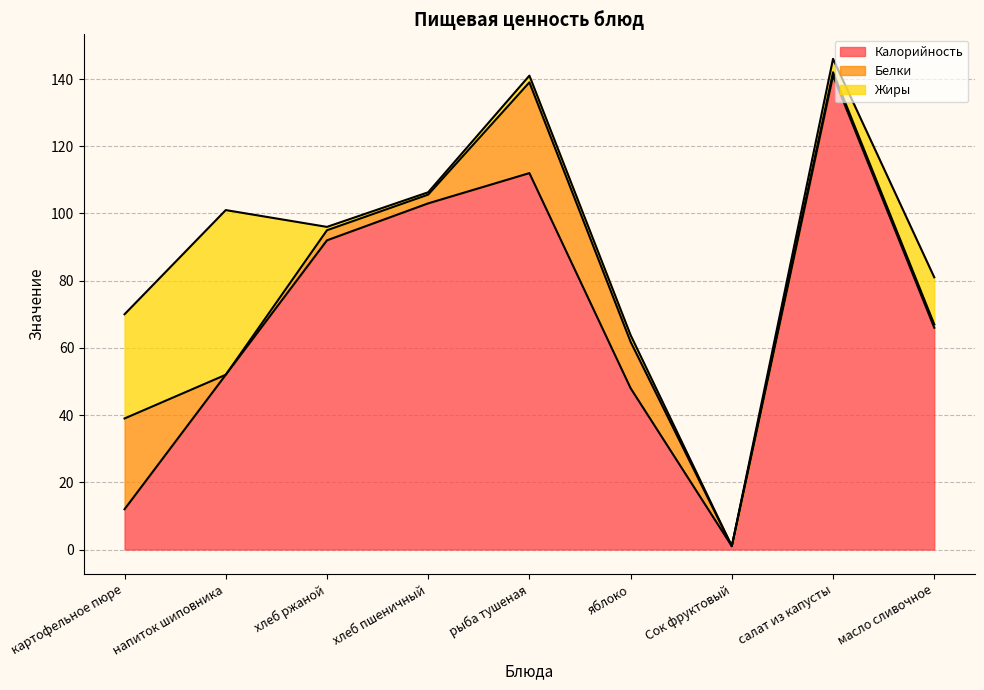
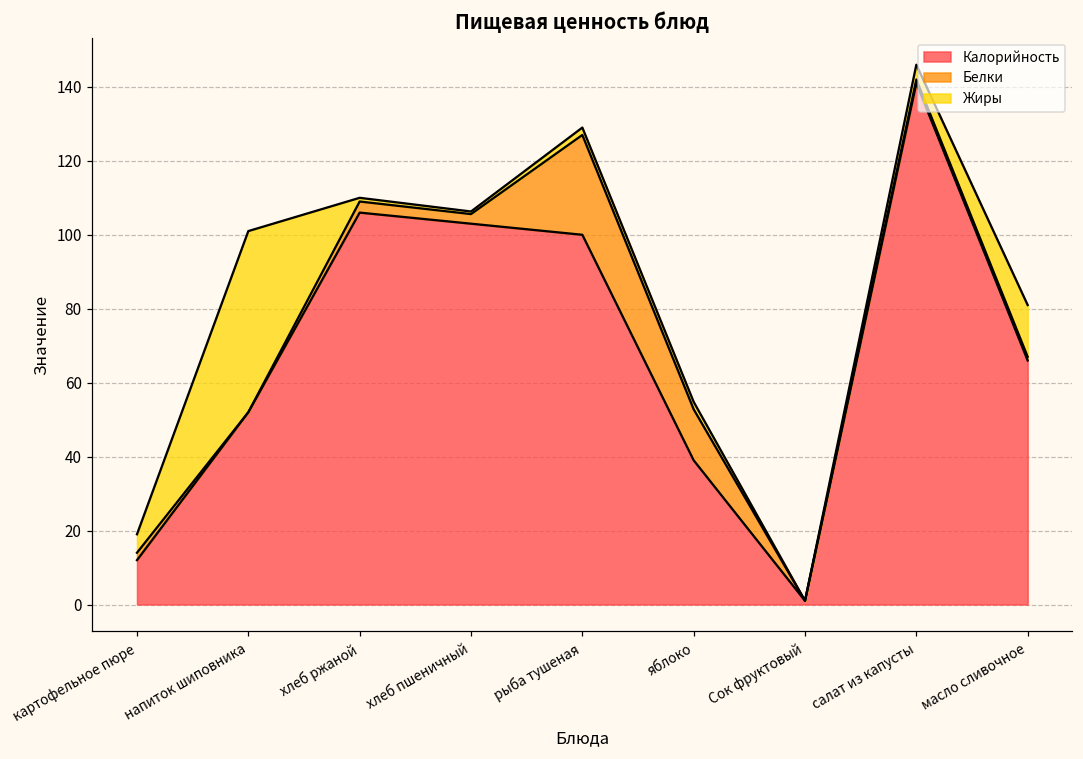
Белки, картофельное пюре: 27 -> 2
Жиры, картофельное пюре: 31 -> 5
Калорийность, хлеб ржаной: 92 -> 106
Калорийность, рыба тушеная: 112 -> 100
Калорийность, яблоко: 48 -> 39
